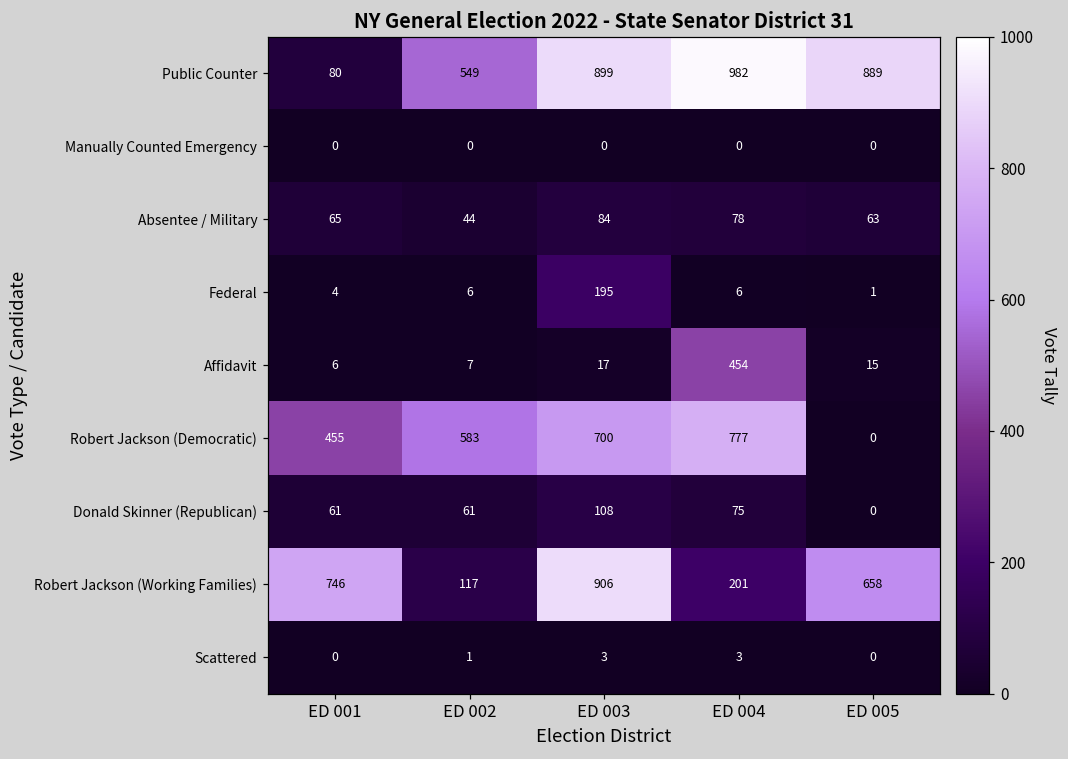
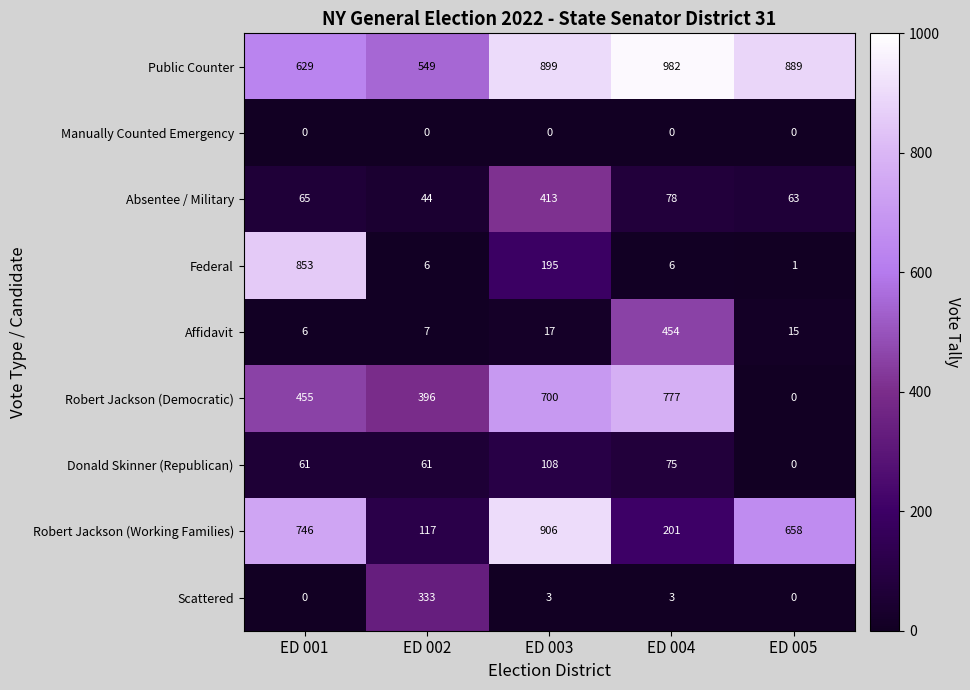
Public Counter, ED 001: 80 -> 629
Absentee / Military, ED 003: 84 -> 413
Federal, ED 001: 4 -> 853
Robert Jackson (Democratic), ED 002: 583 -> 396
Scattered, ED 002: 1 -> 333
